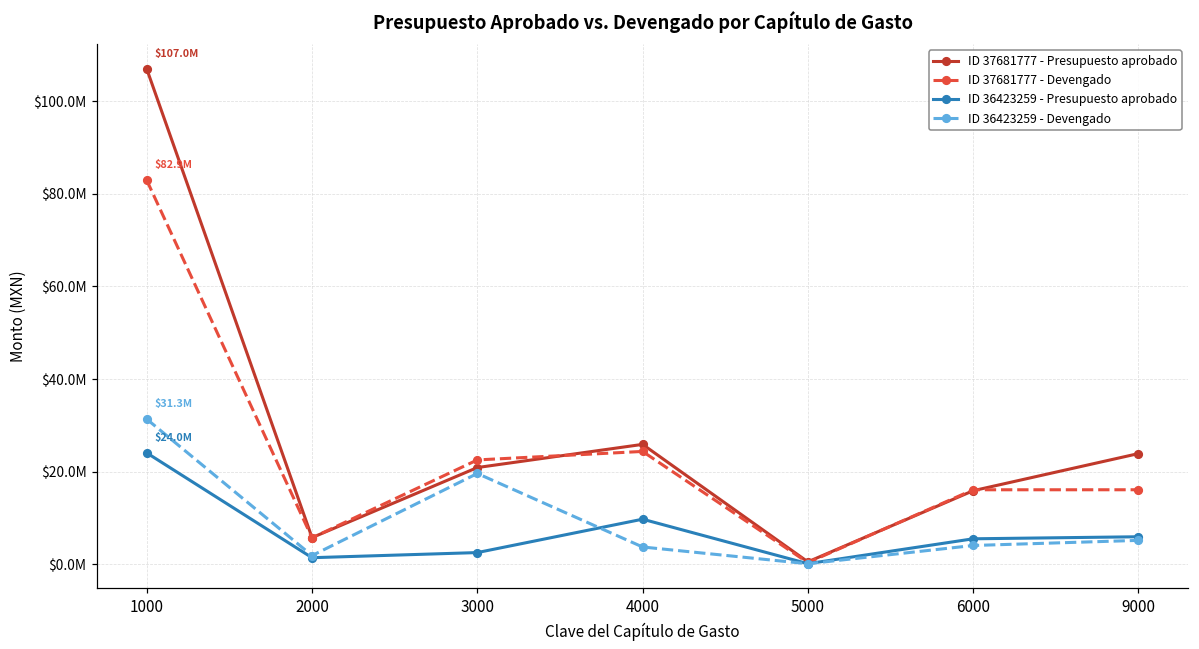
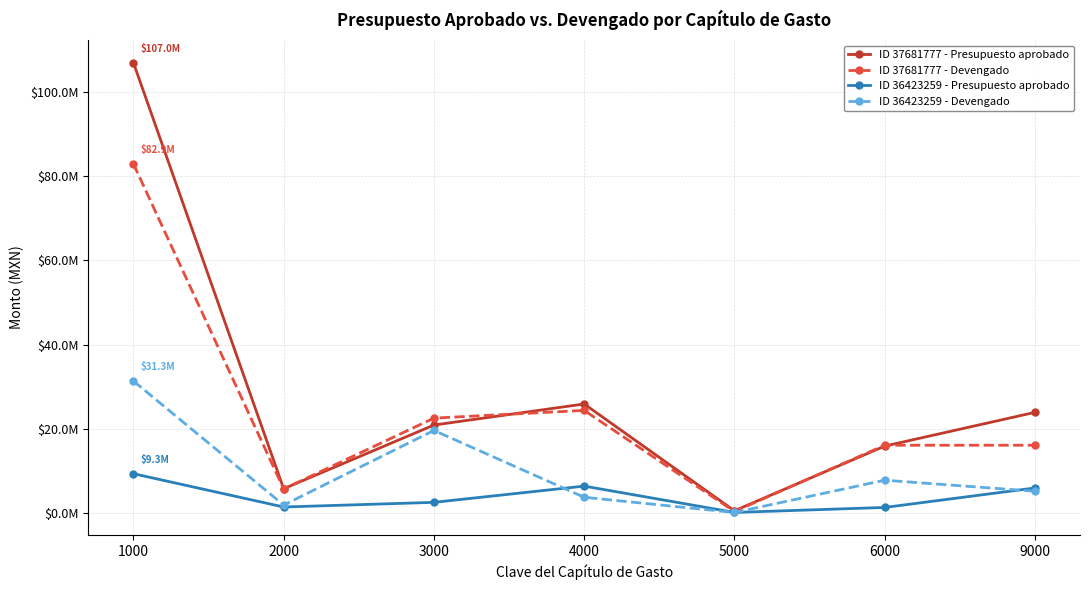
ID 36423259 - Presupuesto aprobado, 1000: $24.0M -> $9.3M
ID 36423259 - Presupuesto aprobado, 4000: $10000000 -> $6000000
ID 36423259 - Presupuesto aprobado, 6000: $6000000 -> $1000000
ID 36423259 - Devengado, 6000: $4000000 -> $8000000
